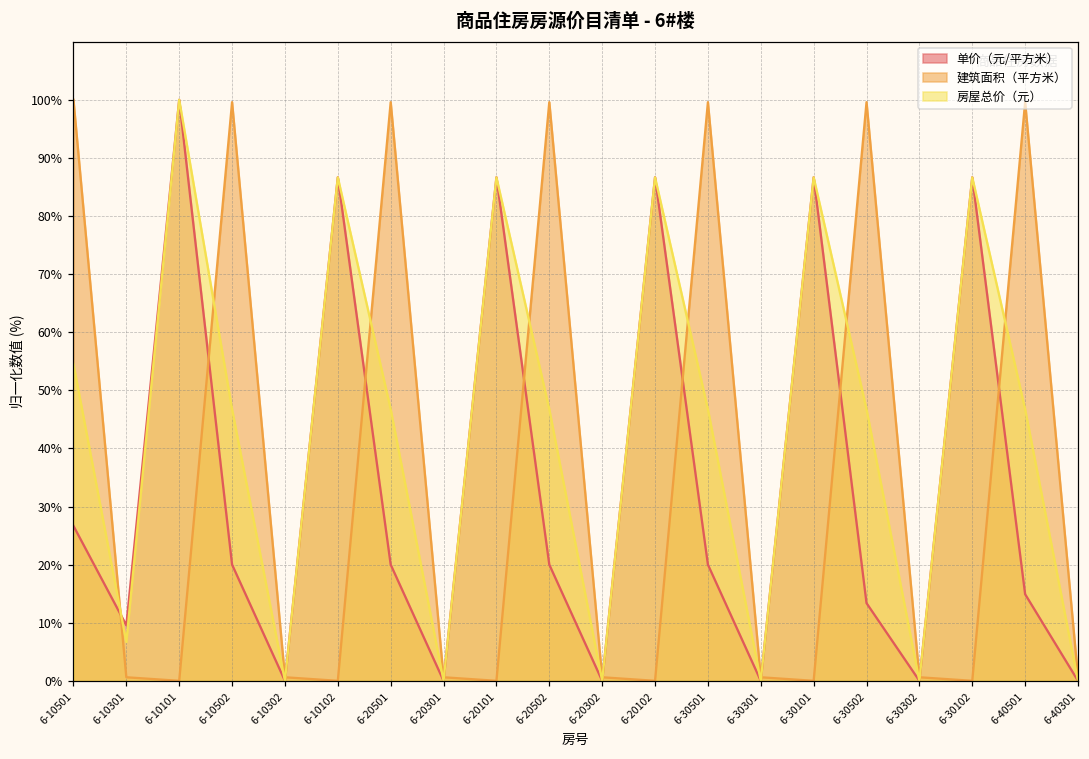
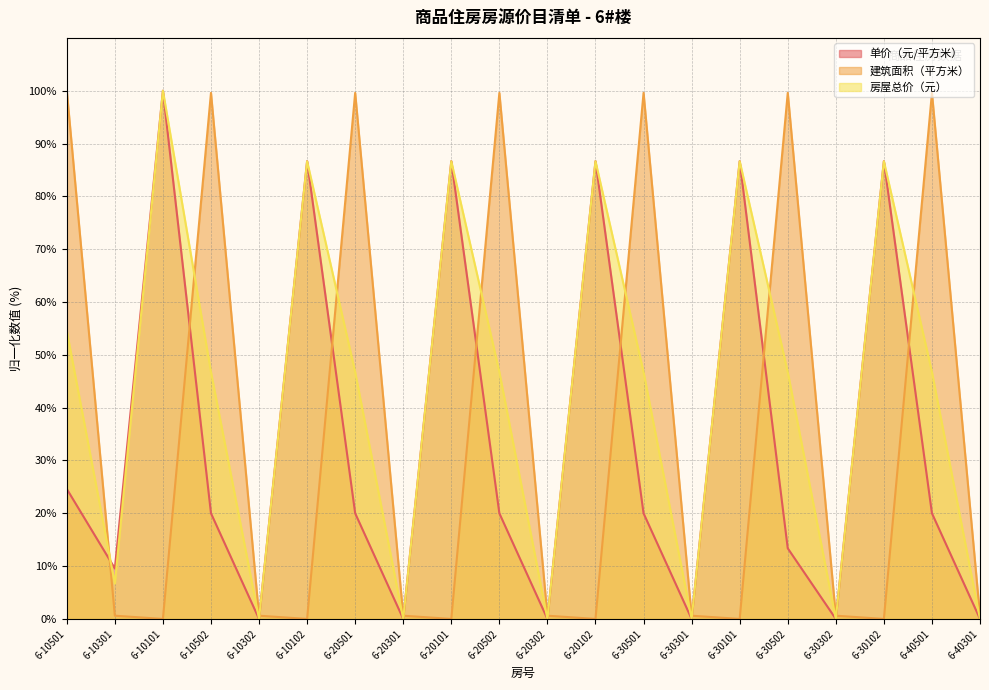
单价（元/平方米）, 6-10501: 27% -> 25%
单价（元/平方米）, 6-40501: 15% -> 20%
